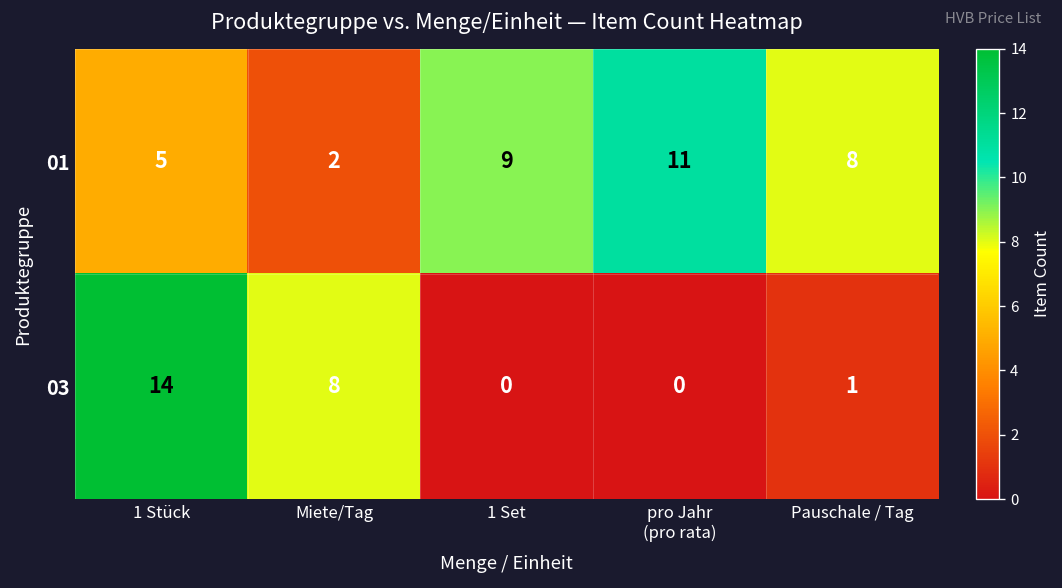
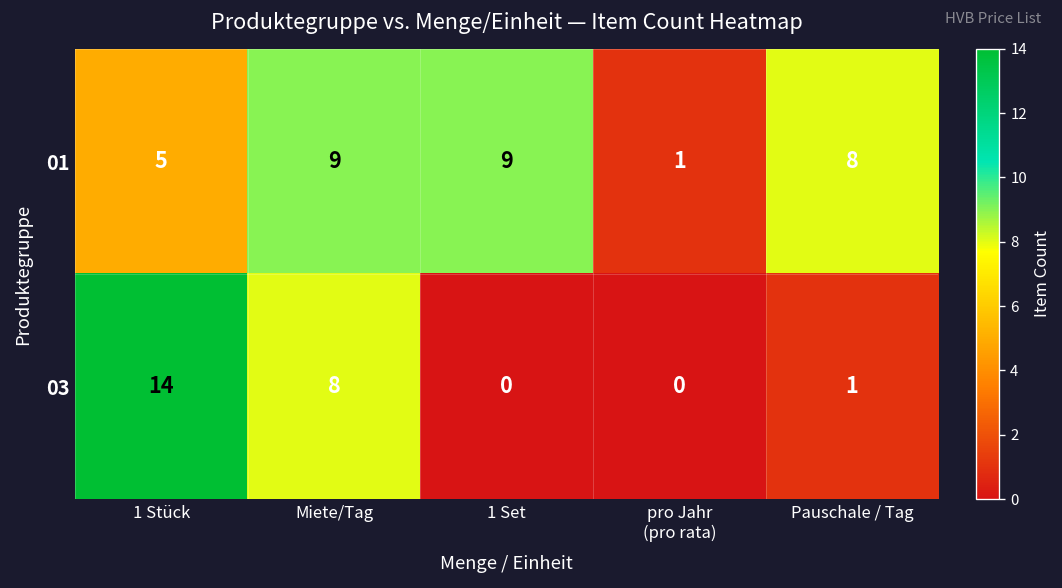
01, Miete/Tag: 2 -> 9
01, pro Jahr (pro rata): 11 -> 1
